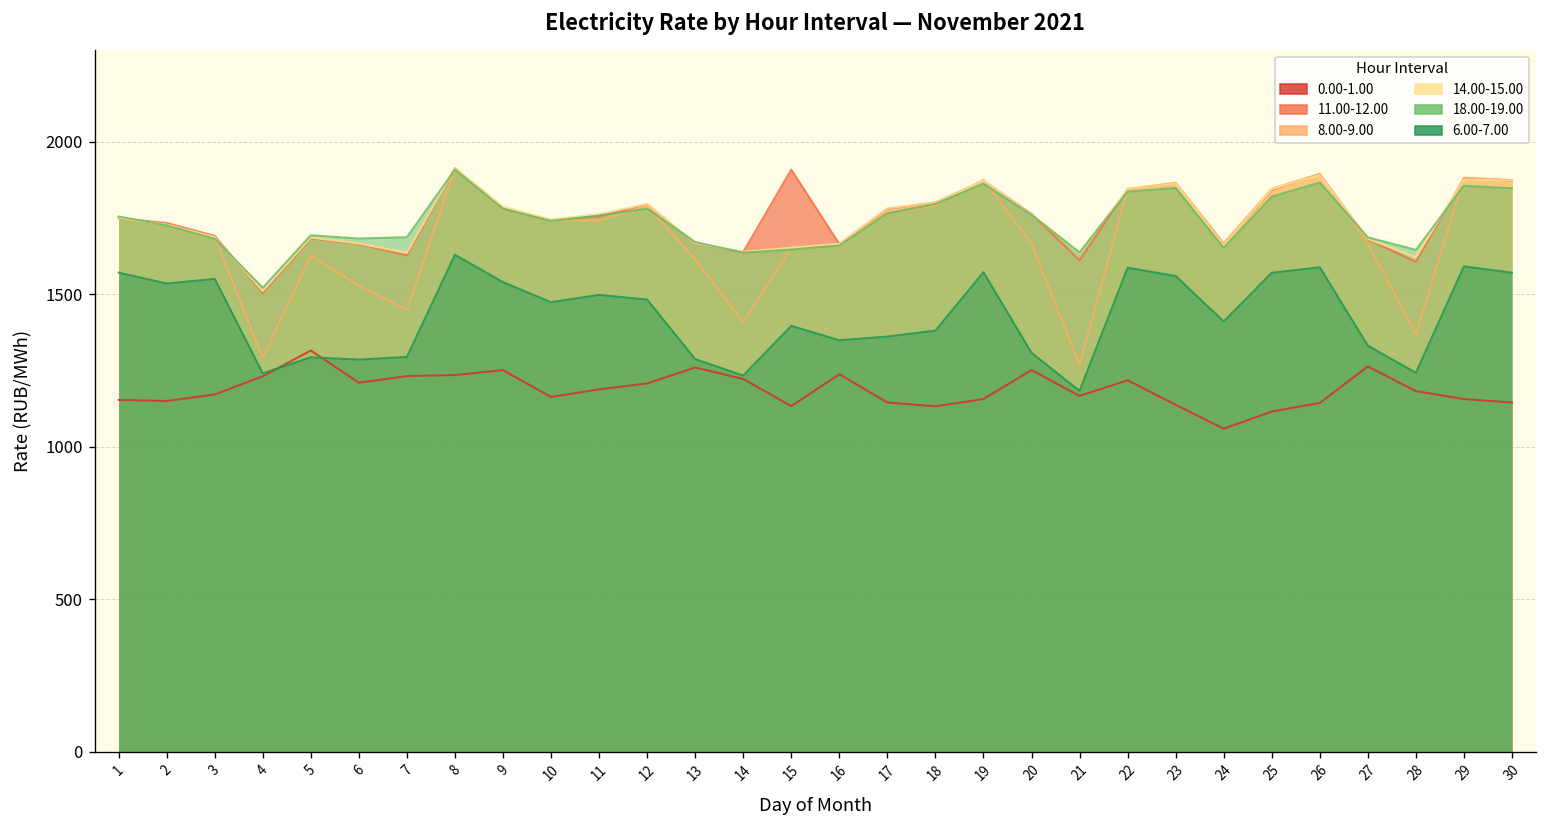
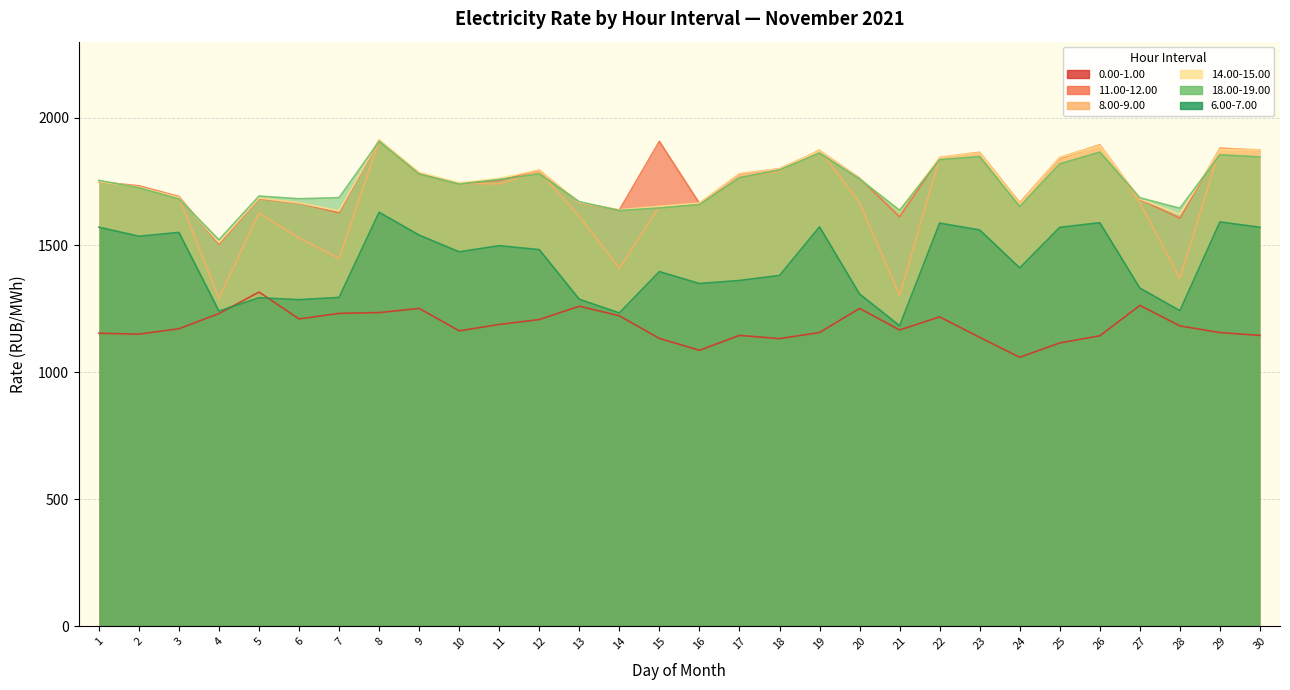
0.00-1.00, 16: 1240 -> 1090
8.00-9.00, 21: 1270 -> 1300
